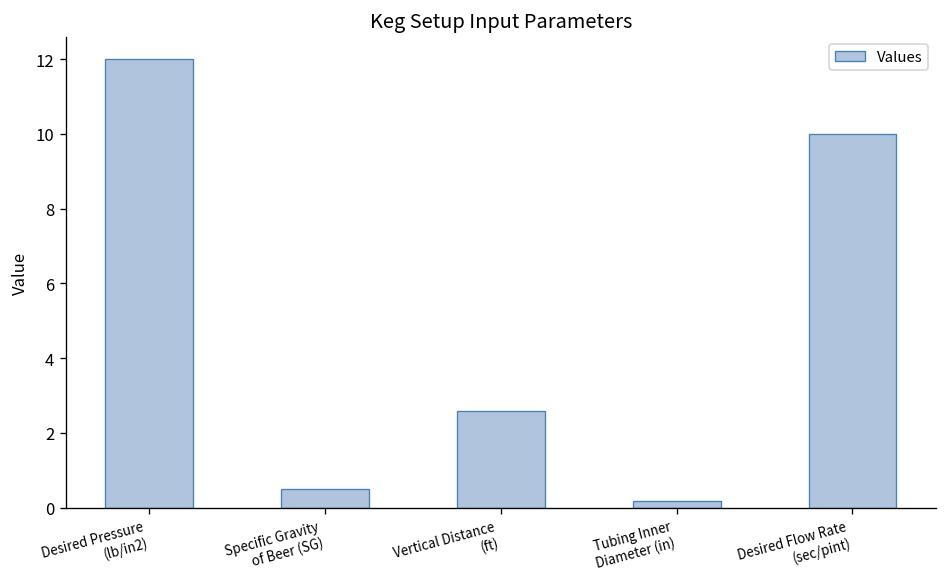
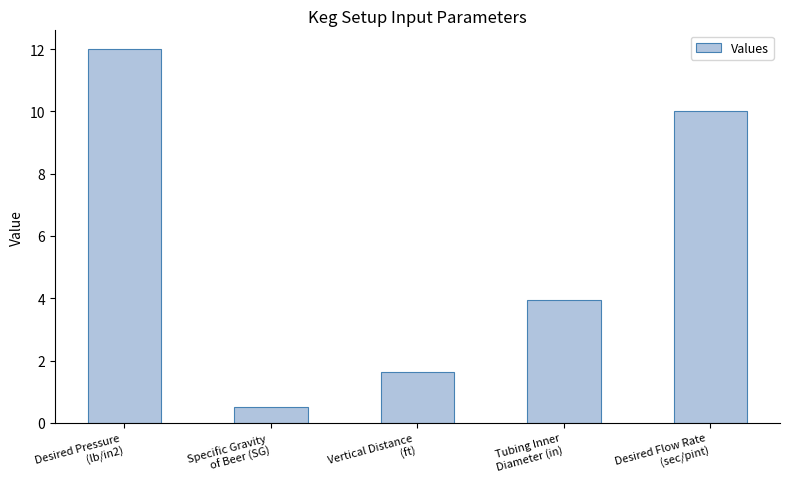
Vertical Distance (ft): 2.6 -> 1.6
Tubing Inner Diameter (in): 0.2 -> 4.0
